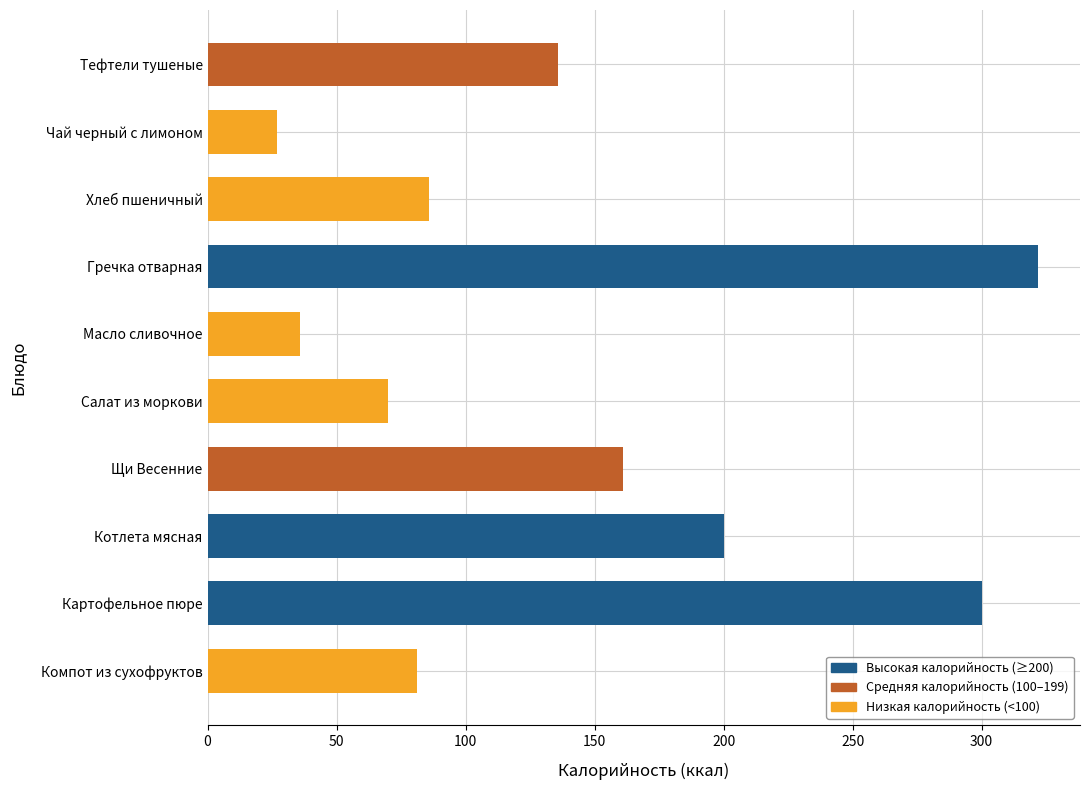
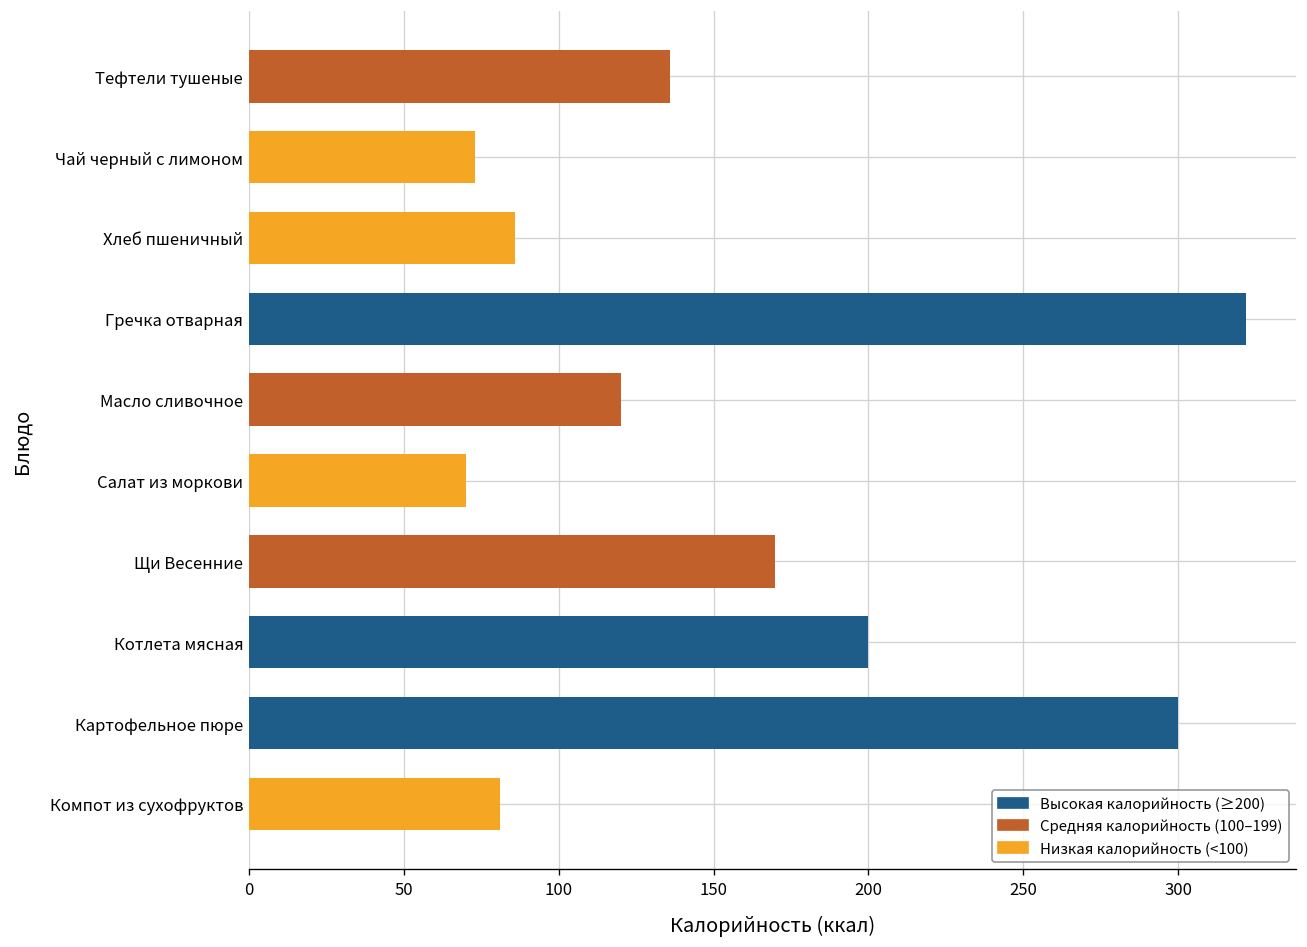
Чай черный с лимоном: 27 -> 73
Масло сливочное: 36 -> 120
Щи Весенние: 161 -> 170
